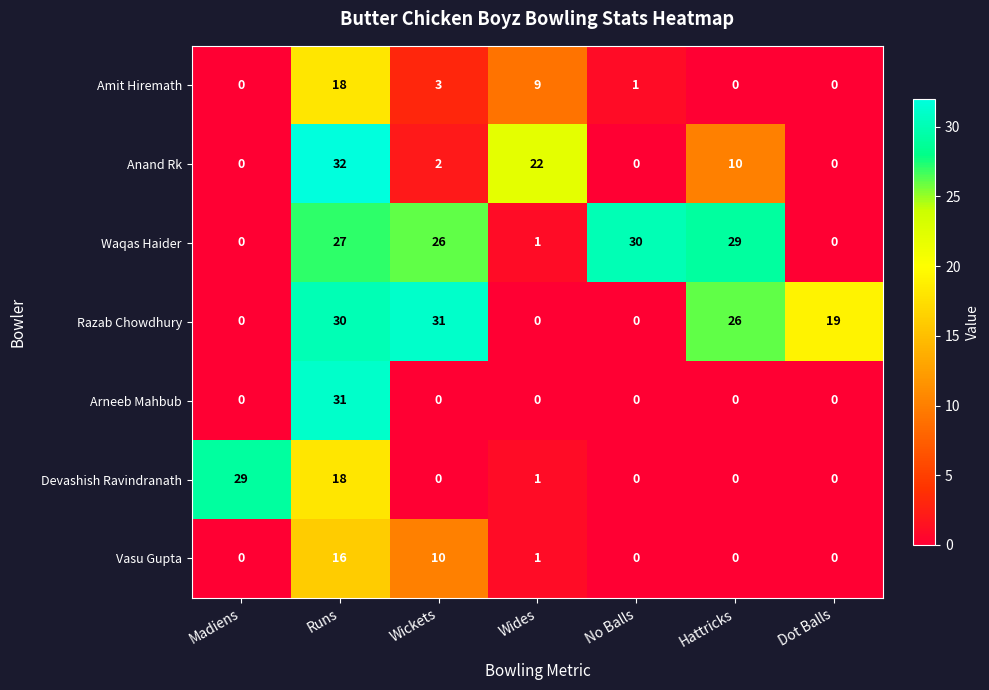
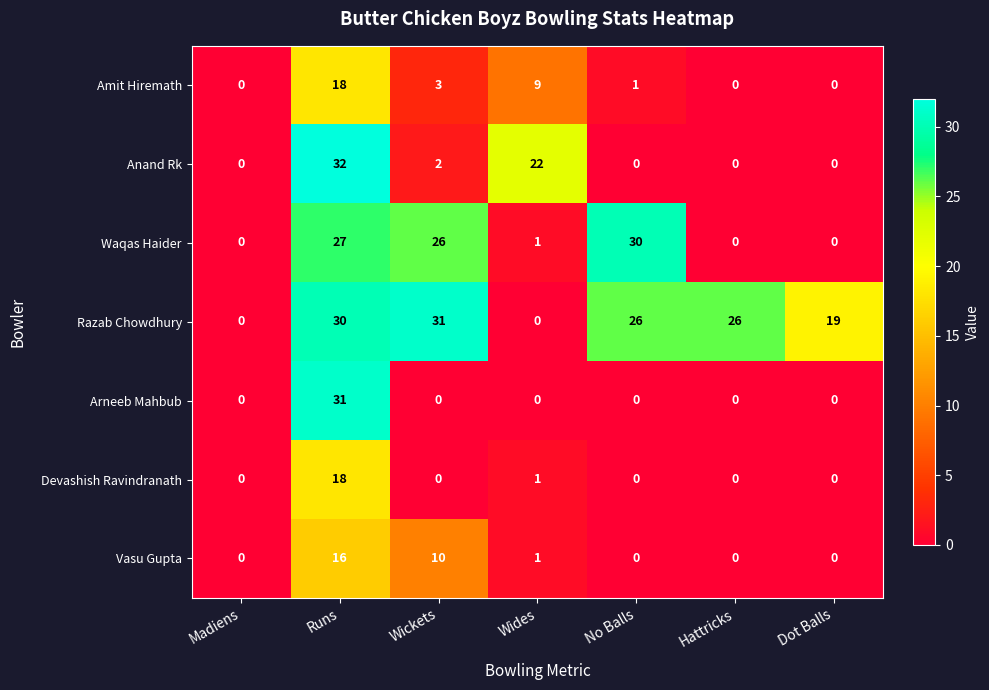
Anand Rk, Hattricks: 10 -> 0
Waqas Haider, Hattricks: 29 -> 0
Razab Chowdhury, No Balls: 0 -> 26
Devashish Ravindranath, Madiens: 29 -> 0
